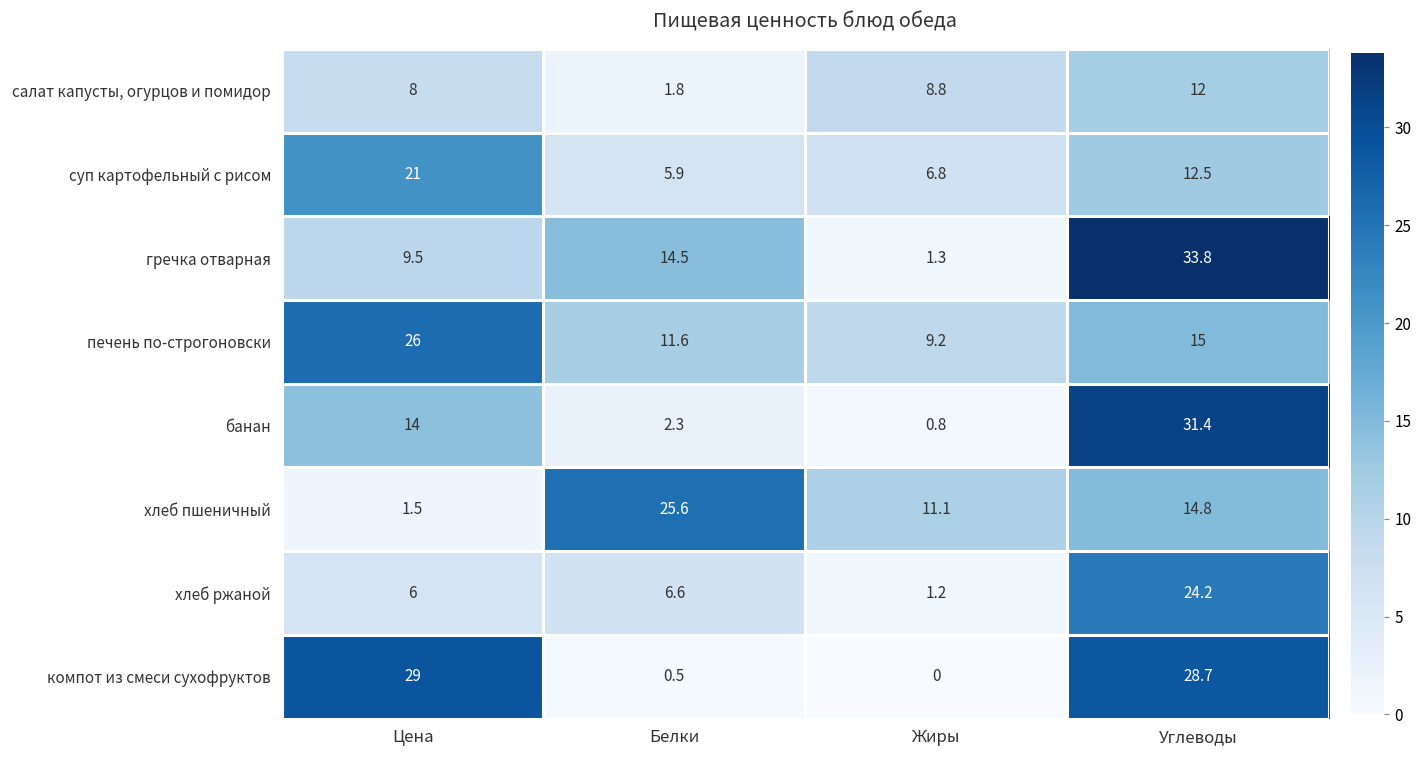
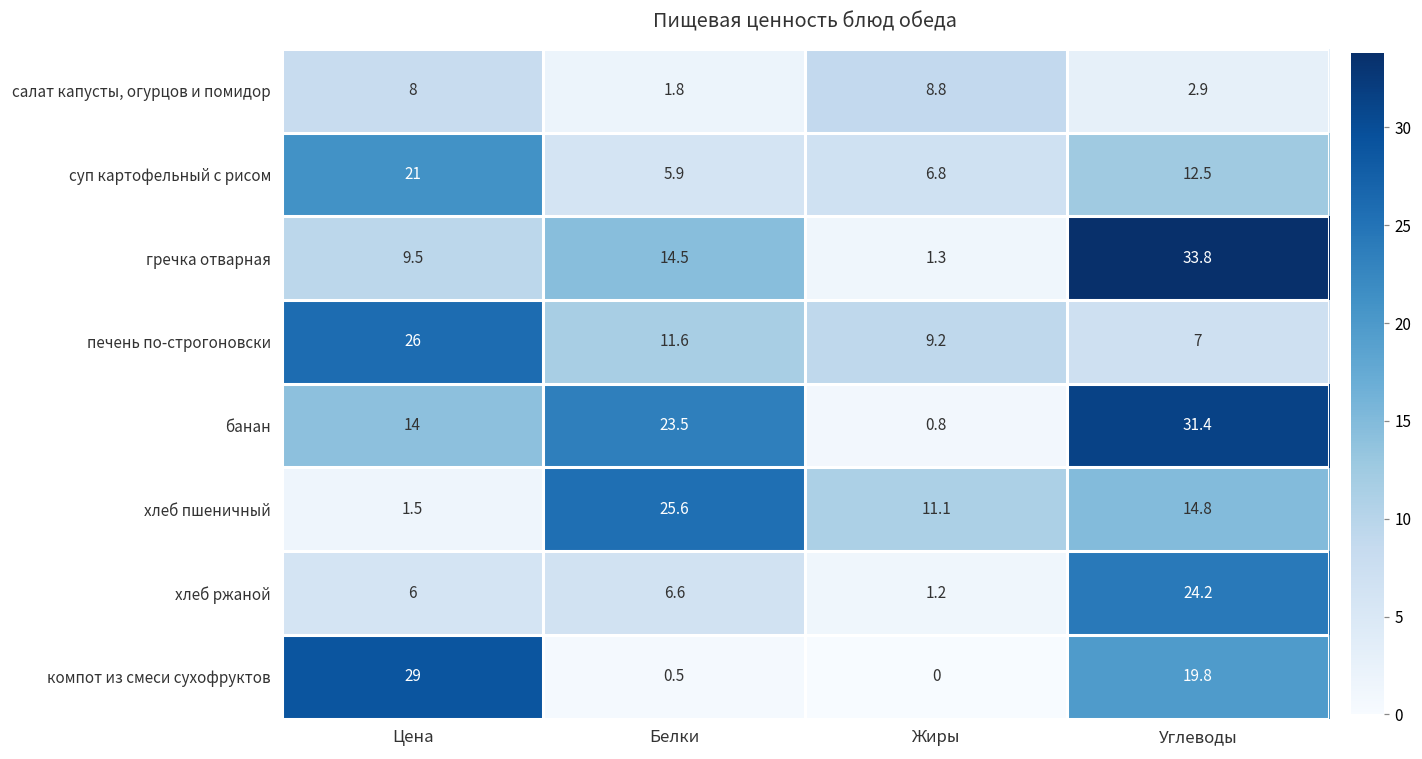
салат капусты, огурцов и помидор, Углеводы: 12 -> 2.9
печень по-строгоновски, Углеводы: 15 -> 7
банан, Белки: 2.3 -> 23.5
компот из смеси сухофруктов, Углеводы: 28.7 -> 19.8
